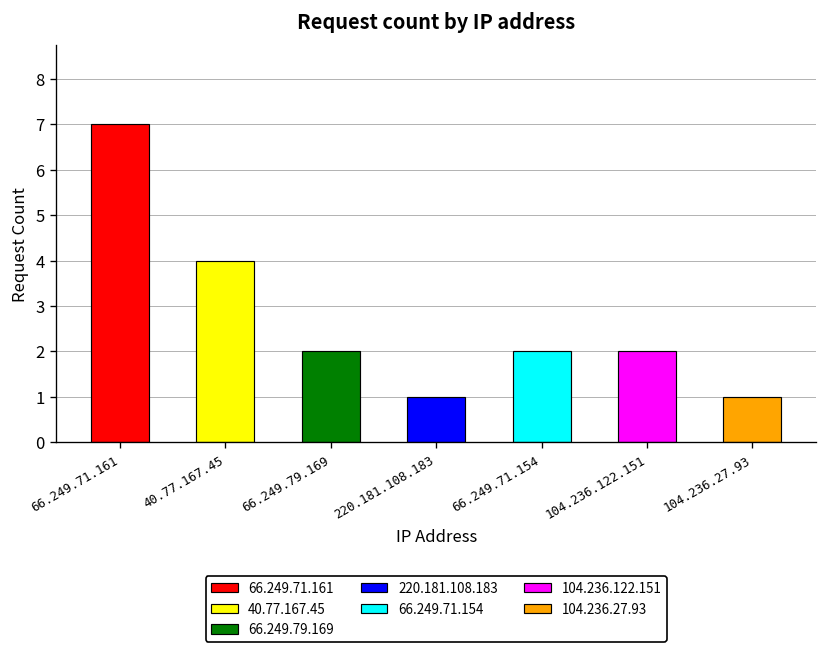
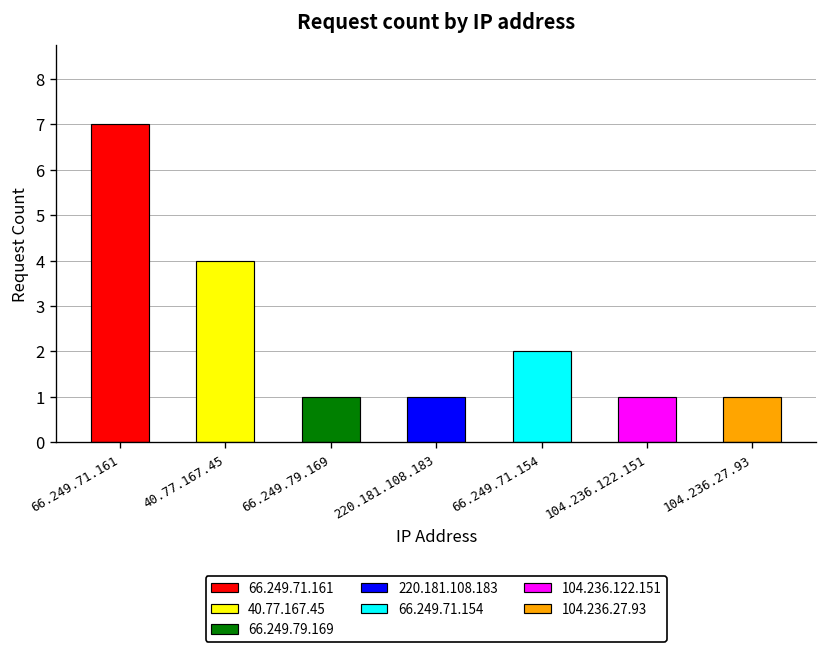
66.249.79.169: 2 -> 1
104.236.122.151: 2 -> 1
